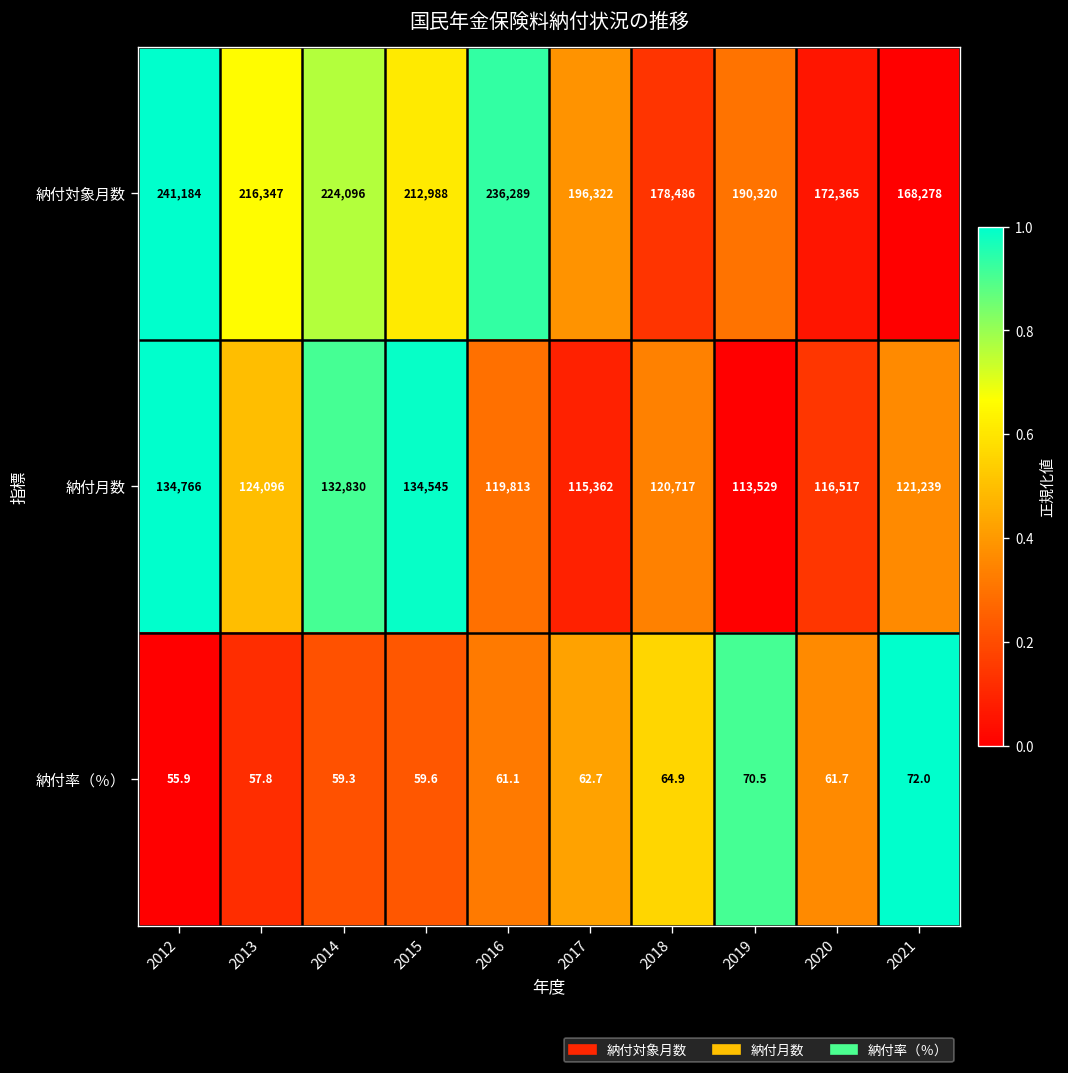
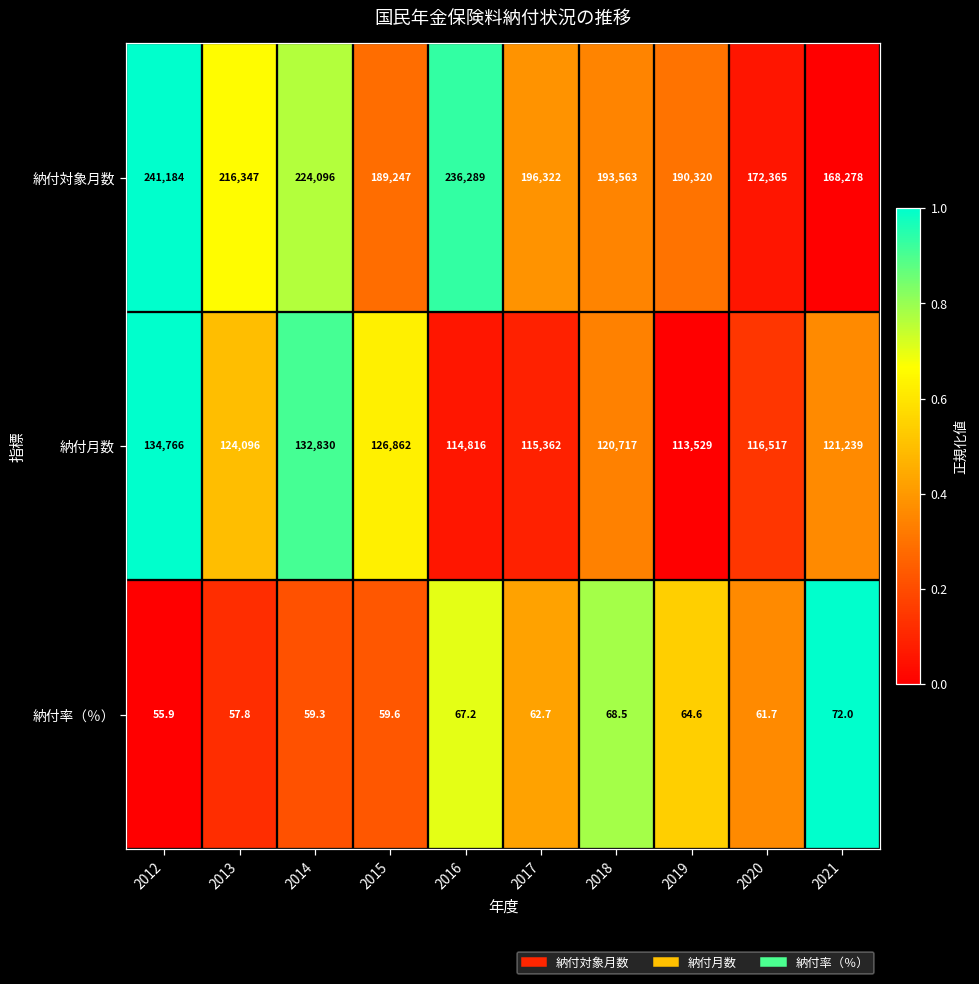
納付対象月数, 2015: 212,988 -> 189,247
納付対象月数, 2018: 178,486 -> 193,563
納付月数, 2015: 134,545 -> 126,862
納付月数, 2016: 119,813 -> 114,816
納付率（％）, 2016: 61.1 -> 67.2
納付率（％）, 2018: 64.9 -> 68.5
納付率（％）, 2019: 70.5 -> 64.6
